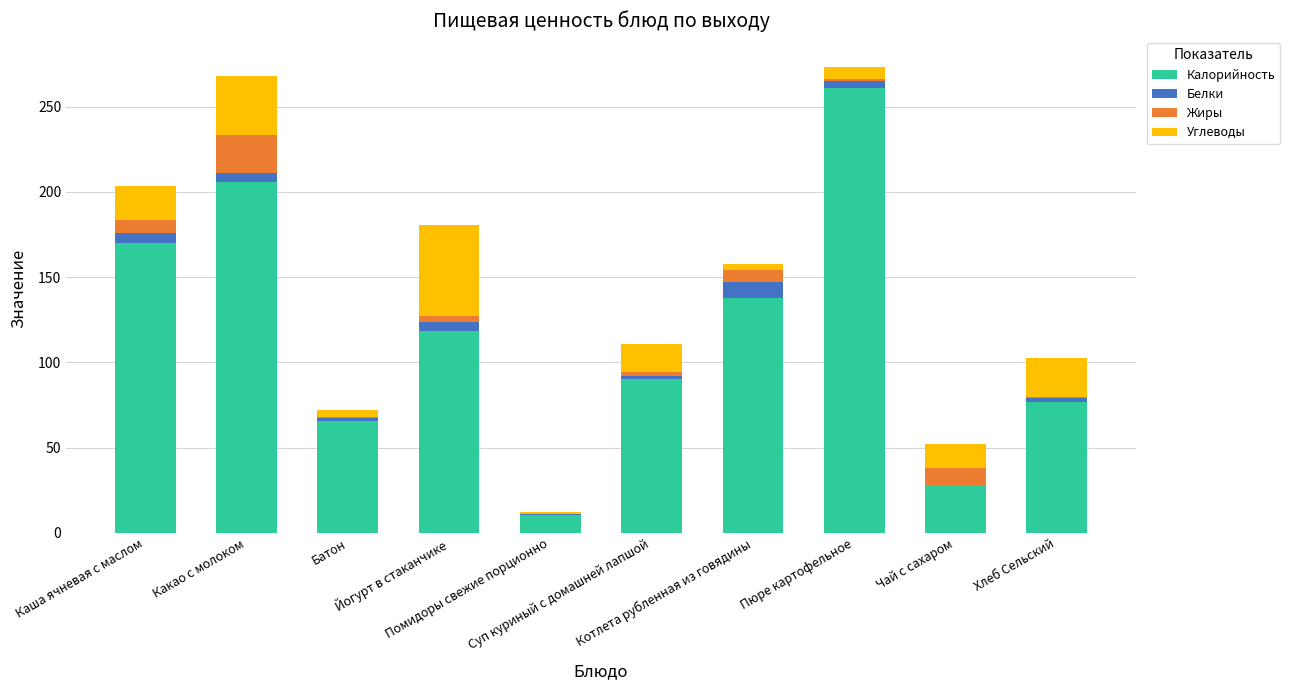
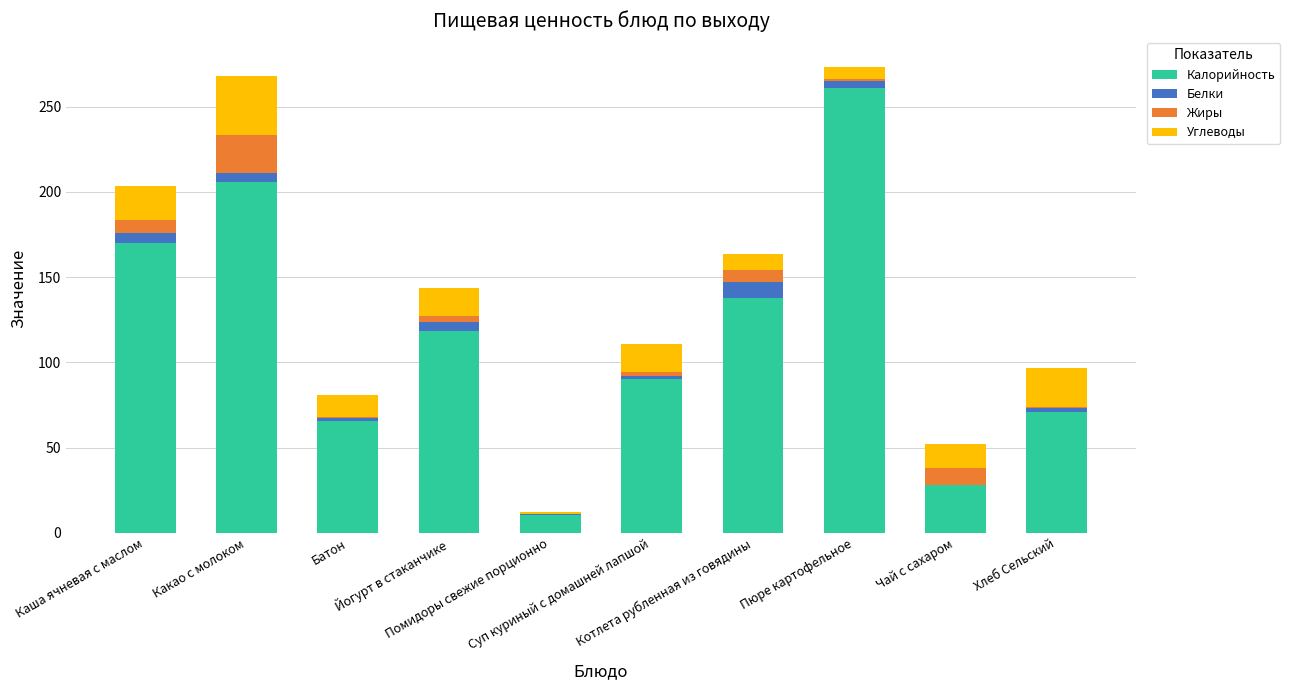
Углеводы, Батон: 4 -> 13
Углеводы, Йогурт в стаканчике: 53 -> 16
Углеводы, Котлета рубленная из говядины: 3 -> 10
Калорийность, Хлеб Сельский: 77 -> 71
